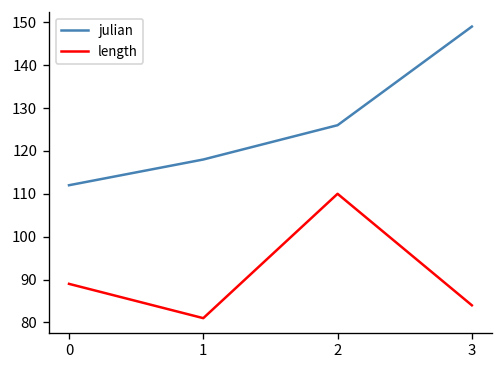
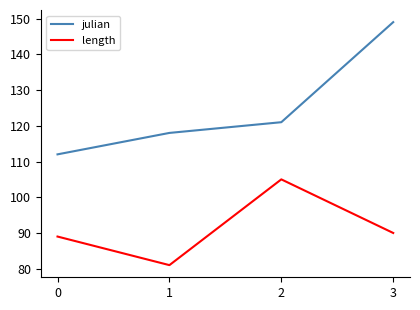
julian, 2: 126 -> 121
length, 2: 110 -> 105
length, 3: 84 -> 90
